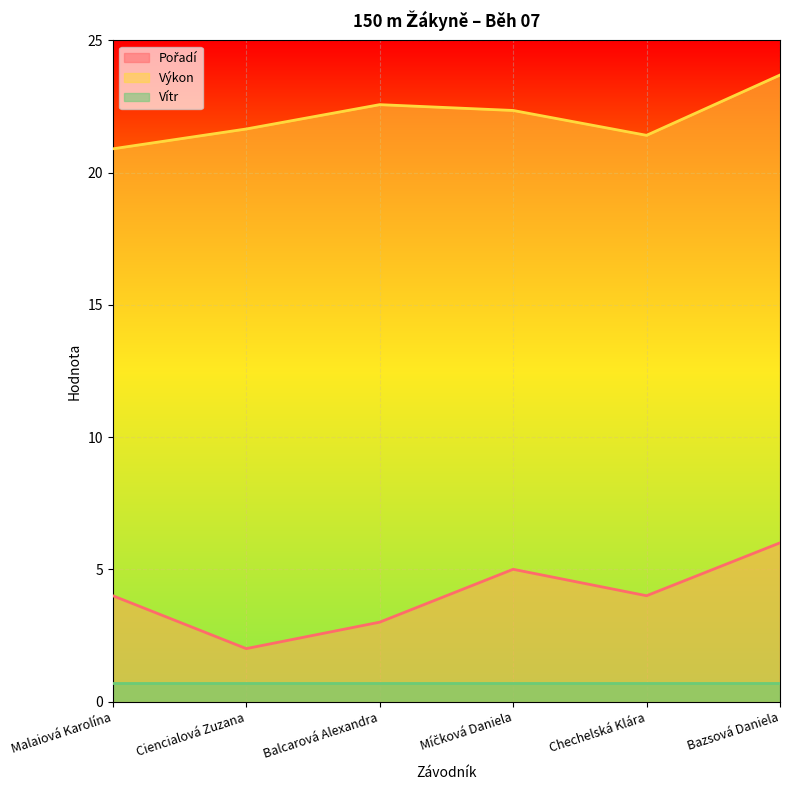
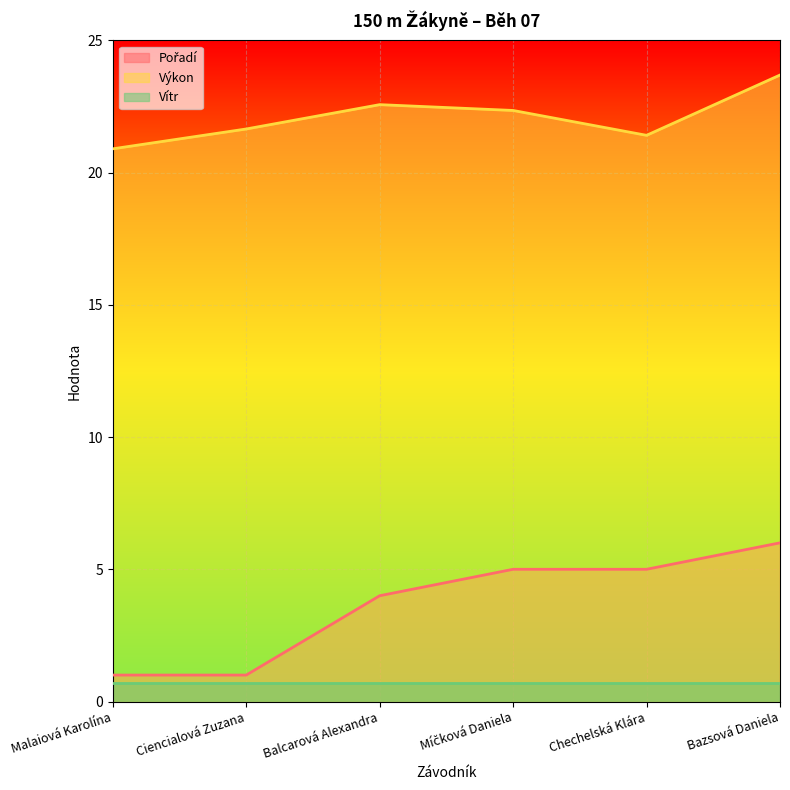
Pořadí, Malaiová Karolína: 4 -> 1
Pořadí, Ciencialová Zuzana: 2 -> 1
Pořadí, Balcarová Alexandra: 3 -> 4
Pořadí, Chechelská Klára: 4 -> 5
